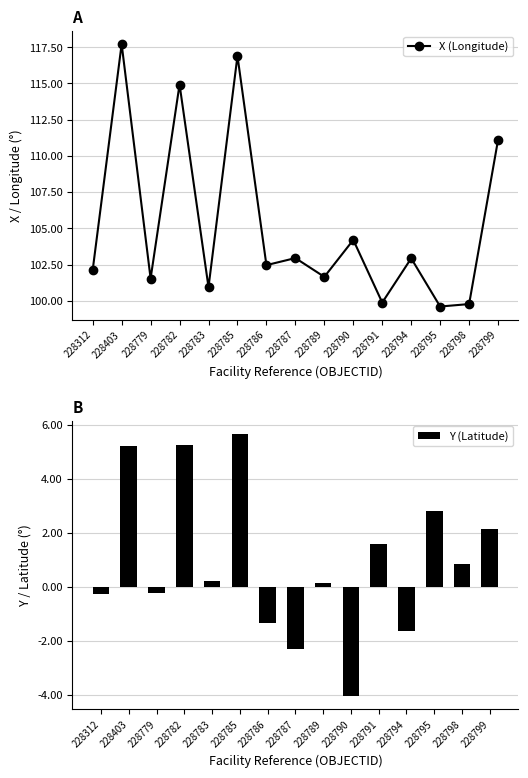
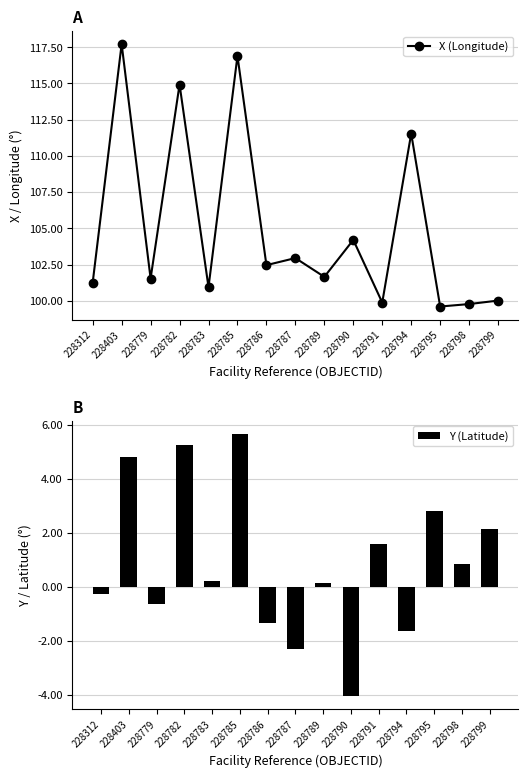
A, 228312: 102.1 -> 101.3
A, 228794: 102.9 -> 111.5
A, 228799: 111.1 -> 100.0
B, 228403: 5.2 -> 4.8
B, 228779: -0.2 -> -0.6
